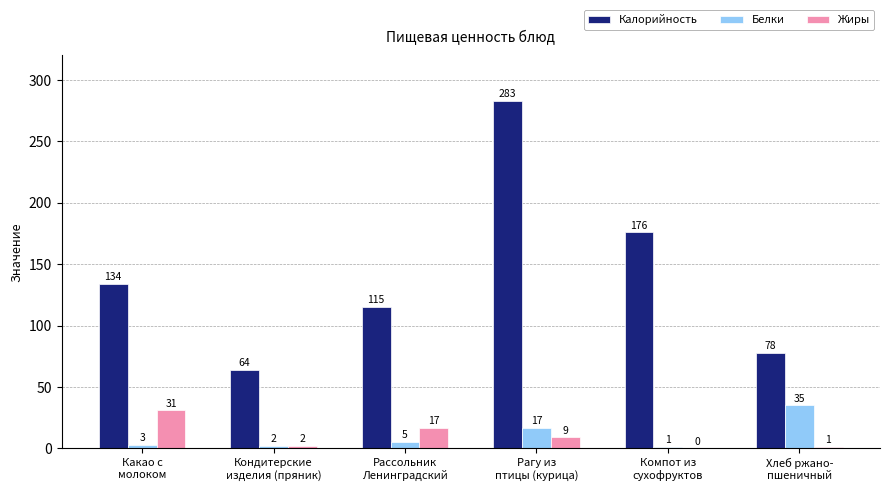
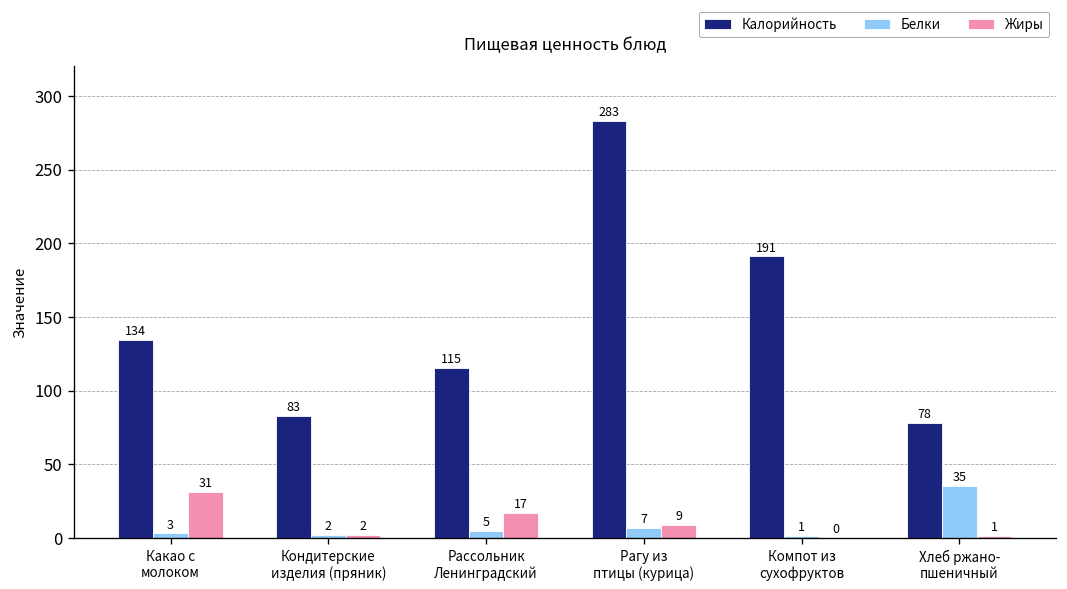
Калорийность, Кондитерские изделия (пряник): 64 -> 83
Белки, Рагу из птицы (курица): 17 -> 7
Калорийность, Компот из сухофруктов: 176 -> 191
